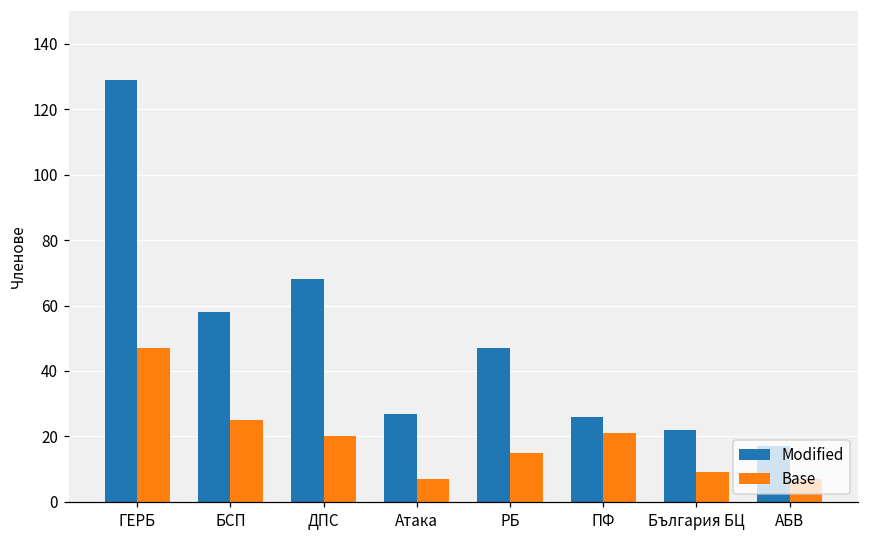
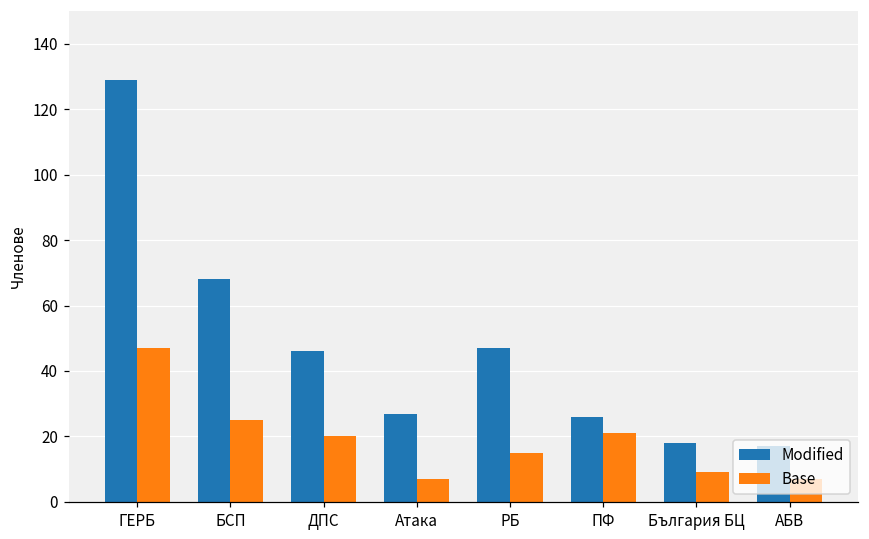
Modified, БСП: 58 -> 68
Modified, ДПС: 68 -> 46
Modified, България БЦ: 22 -> 18
